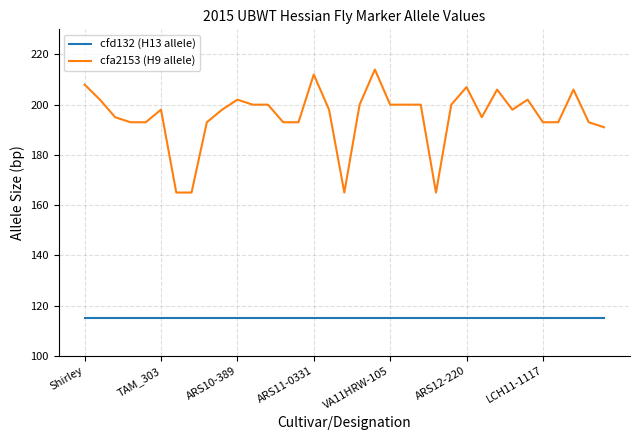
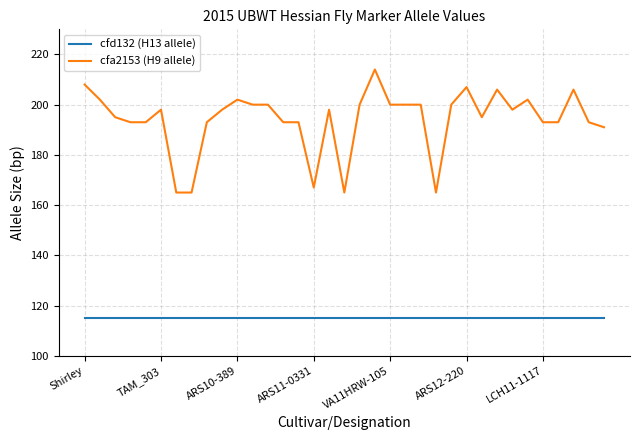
cfa2153 (H9 allele), ARS11-0331: 212 -> 167
